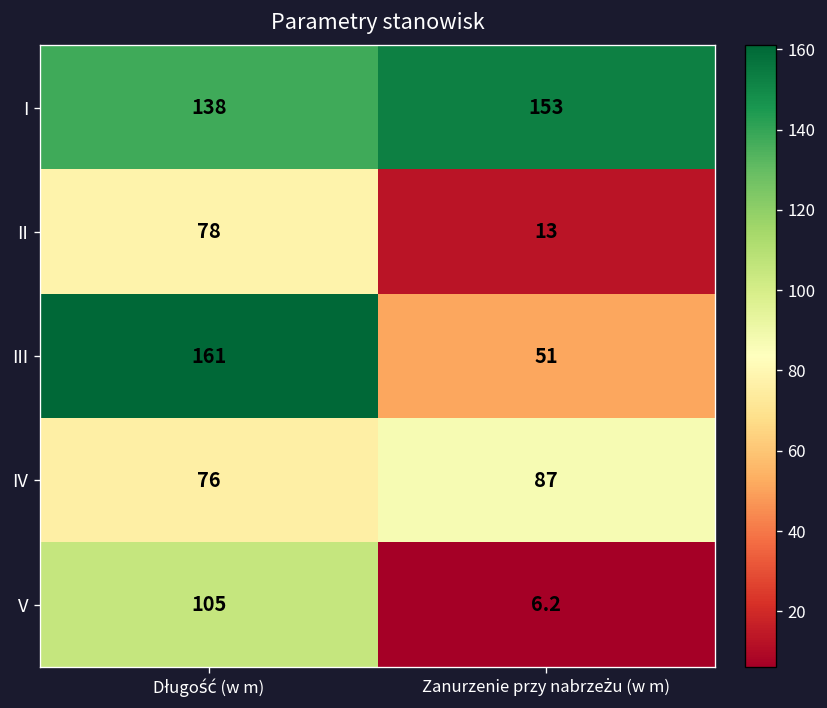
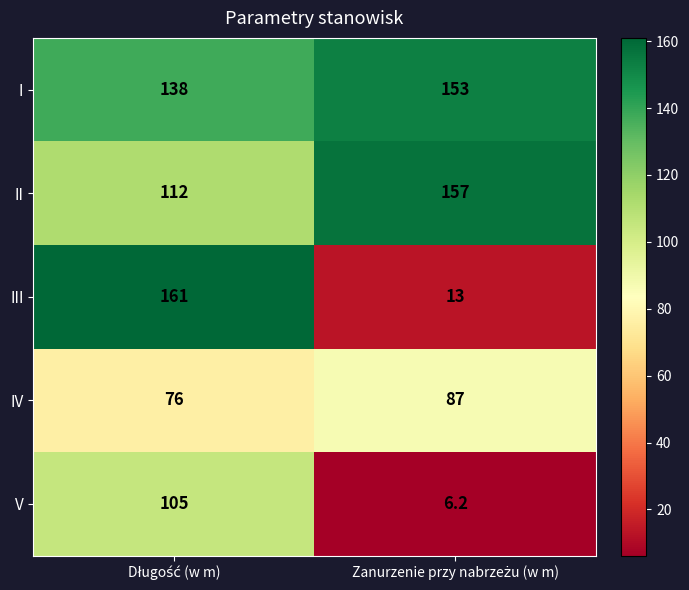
II, Długość (w m): 78 -> 112
II, Zanurzenie przy nabrzeżu (w m): 13 -> 157
III, Zanurzenie przy nabrzeżu (w m): 51 -> 13
